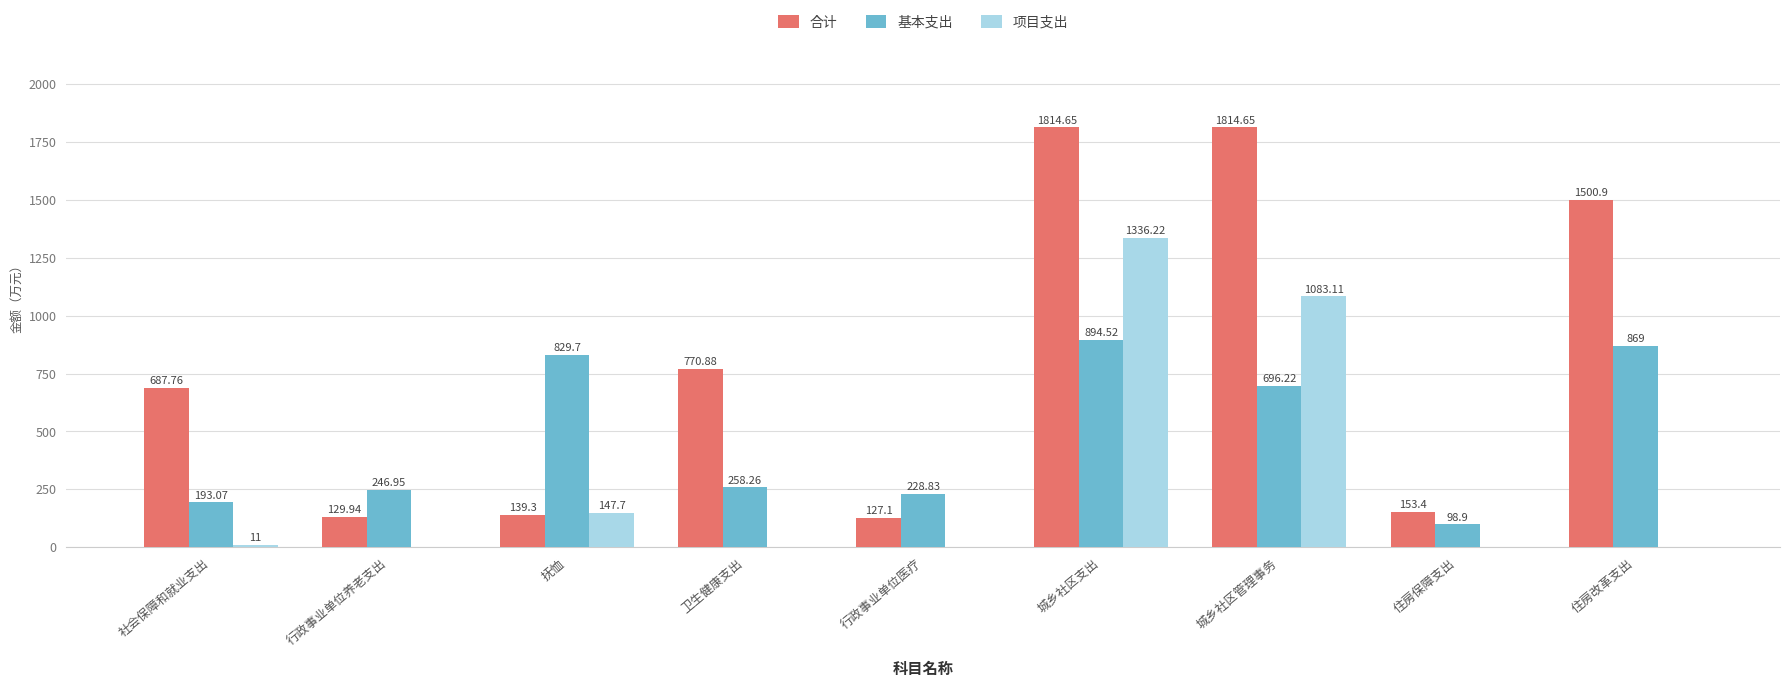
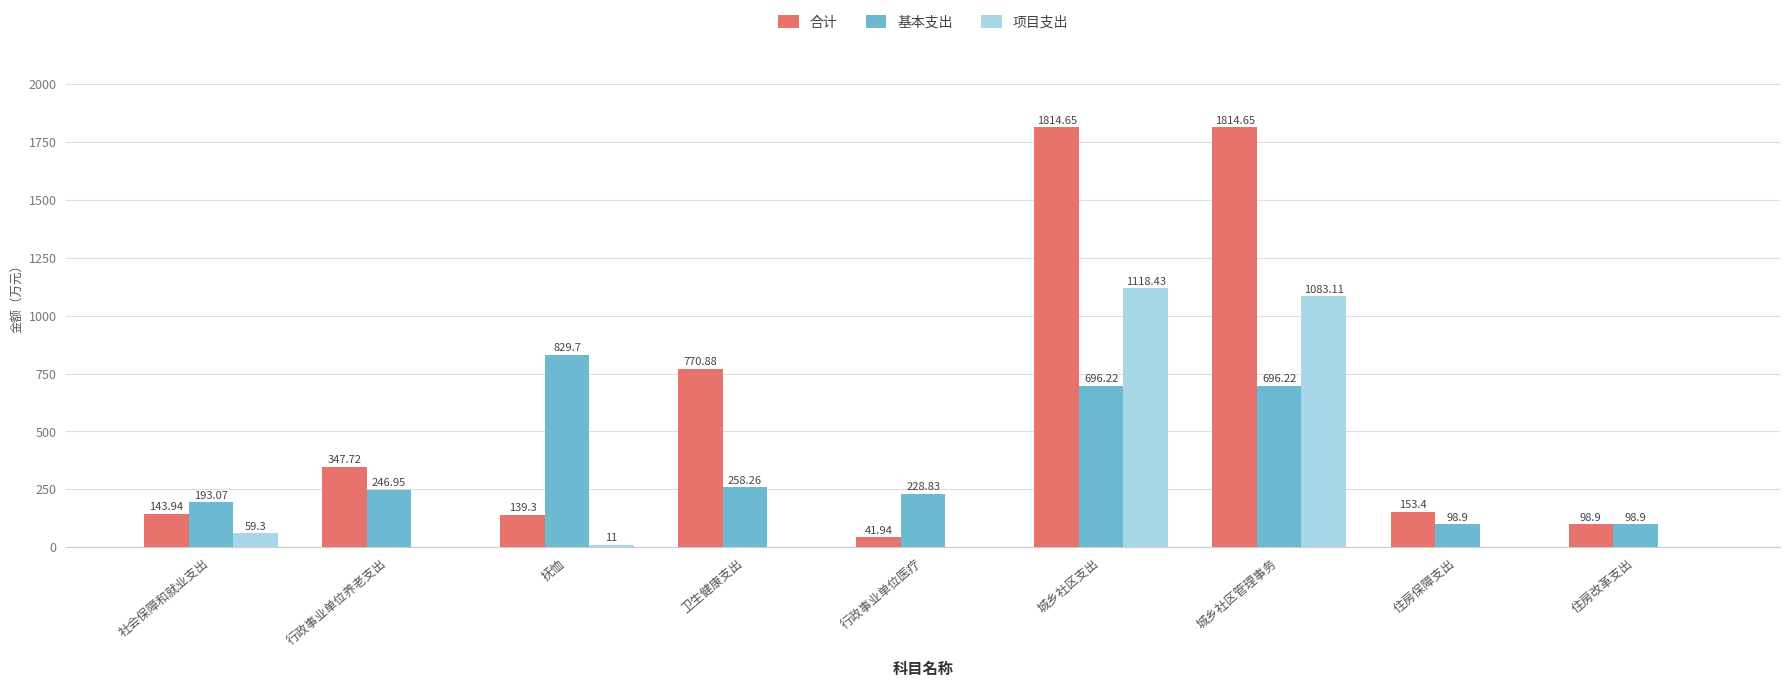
合计, 社会保障和就业支出: 687.76 -> 143.94
项目支出, 社会保障和就业支出: 11 -> 59.3
合计, 行政事业单位养老支出: 129.94 -> 347.72
项目支出, 抚恤: 147.7 -> 11
合计, 行政事业单位医疗: 127.1 -> 41.94
基本支出, 城乡社区支出: 894.52 -> 696.22
项目支出, 城乡社区支出: 1336.22 -> 1118.43
合计, 住房改革支出: 1500.9 -> 98.9
基本支出, 住房改革支出: 869 -> 98.9
